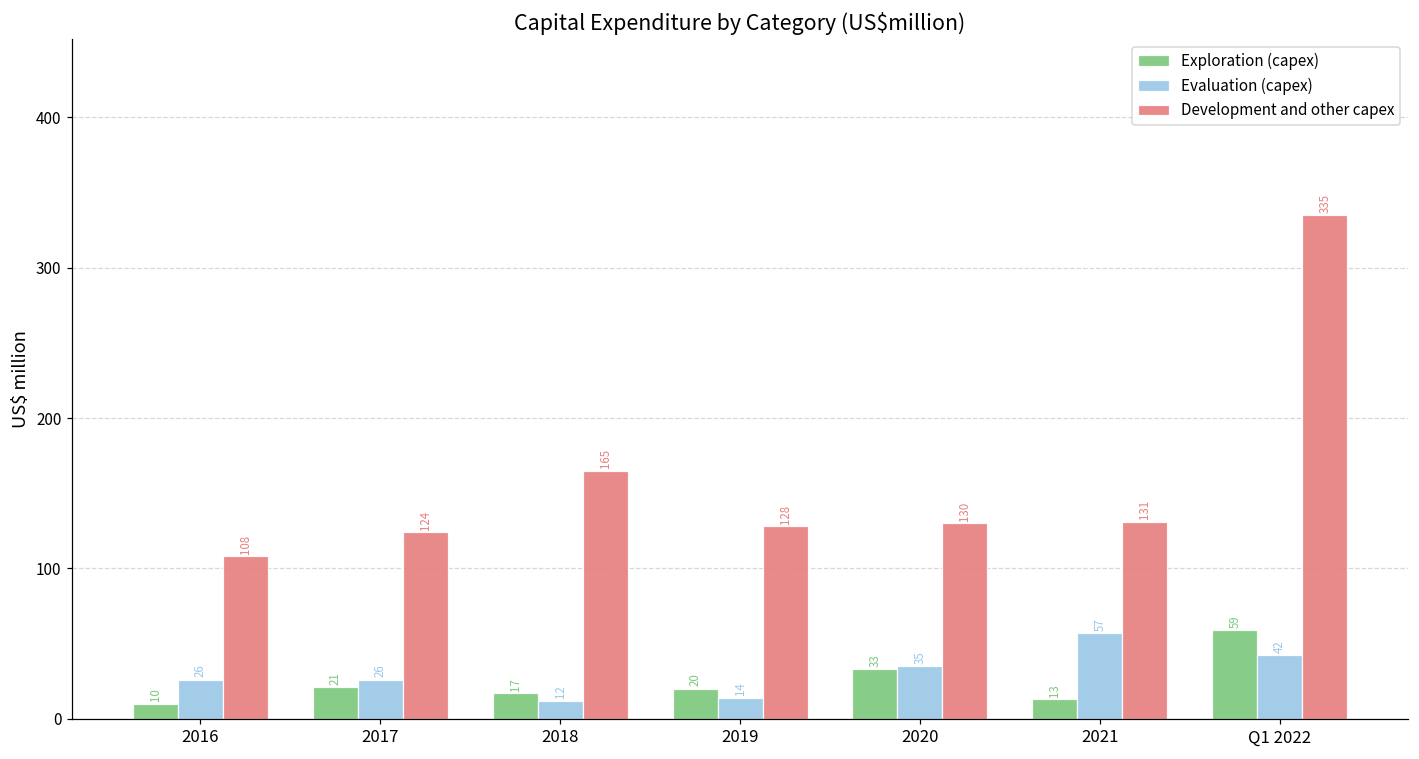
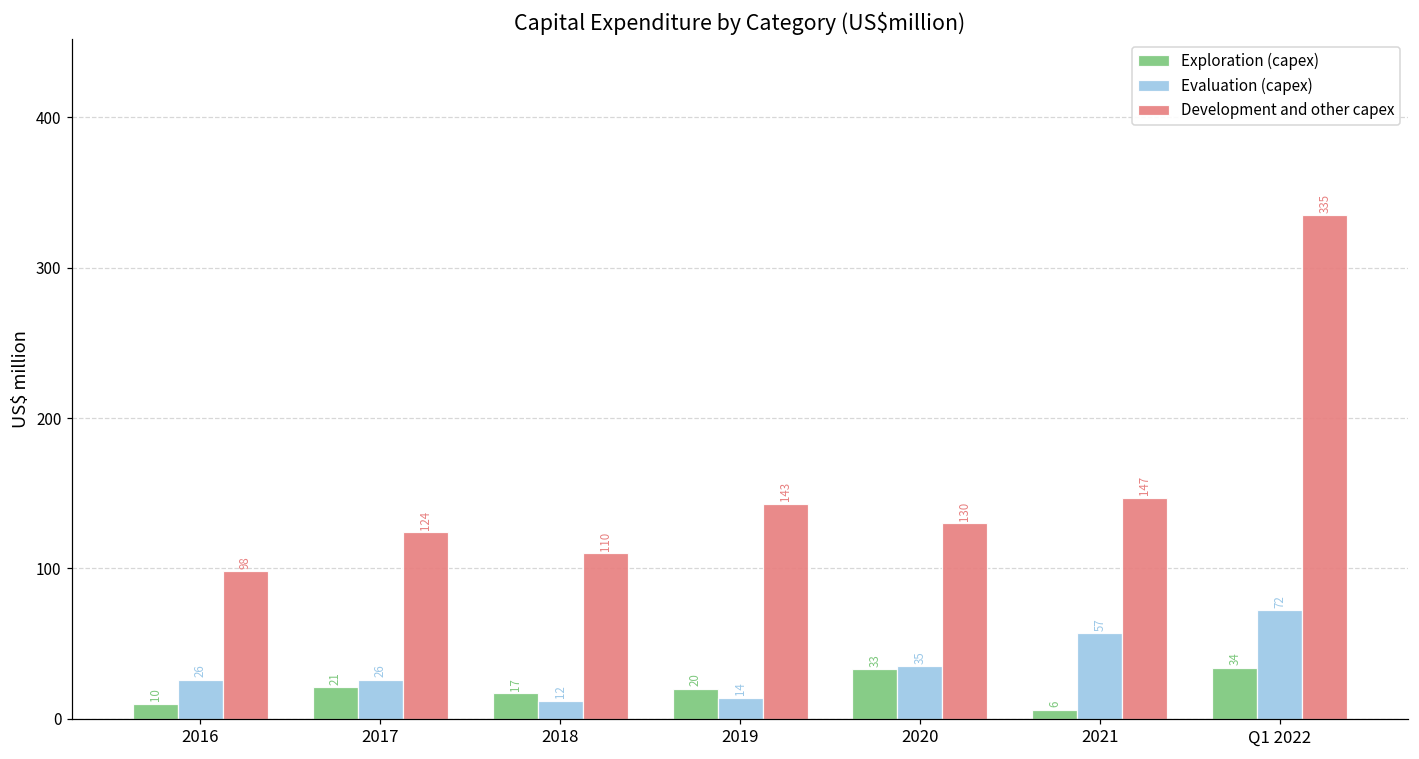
Development and other capex, 2016: 108 -> 98
Development and other capex, 2018: 165 -> 110
Development and other capex, 2019: 128 -> 143
Exploration (capex), 2021: 13 -> 6
Development and other capex, 2021: 131 -> 147
Exploration (capex), Q1 2022: 59 -> 34
Evaluation (capex), Q1 2022: 42 -> 72
